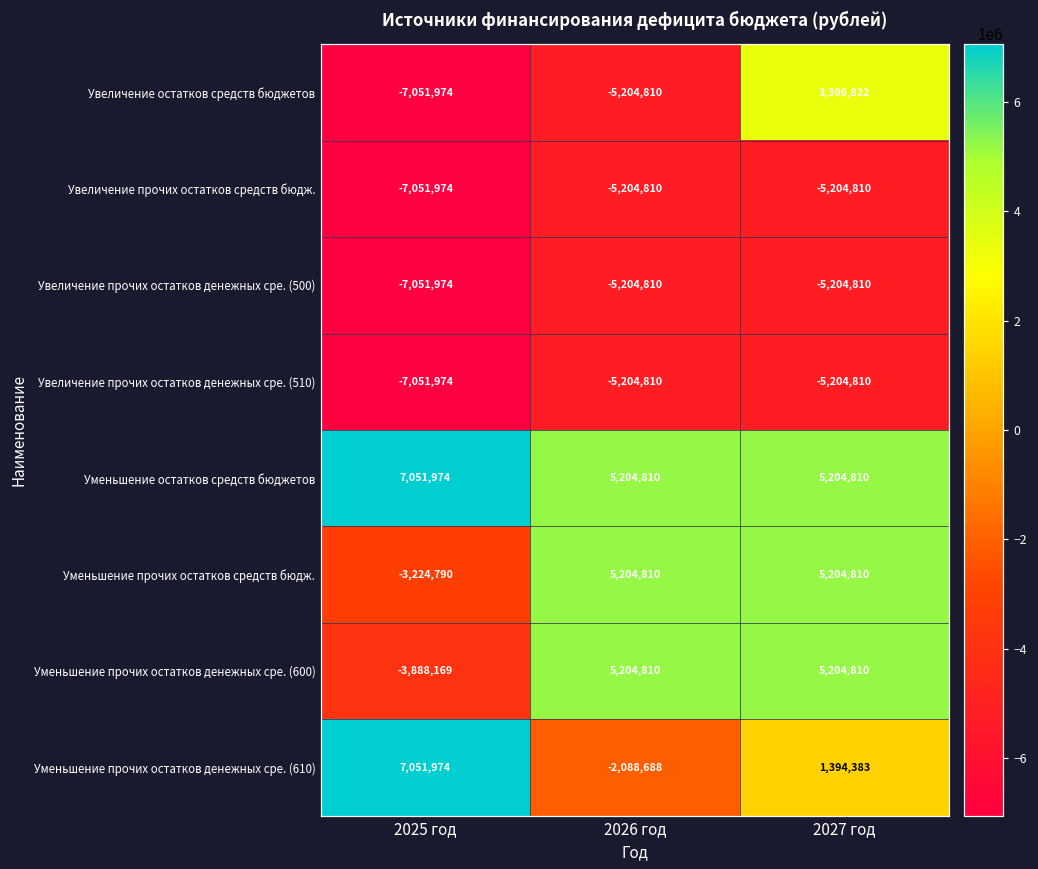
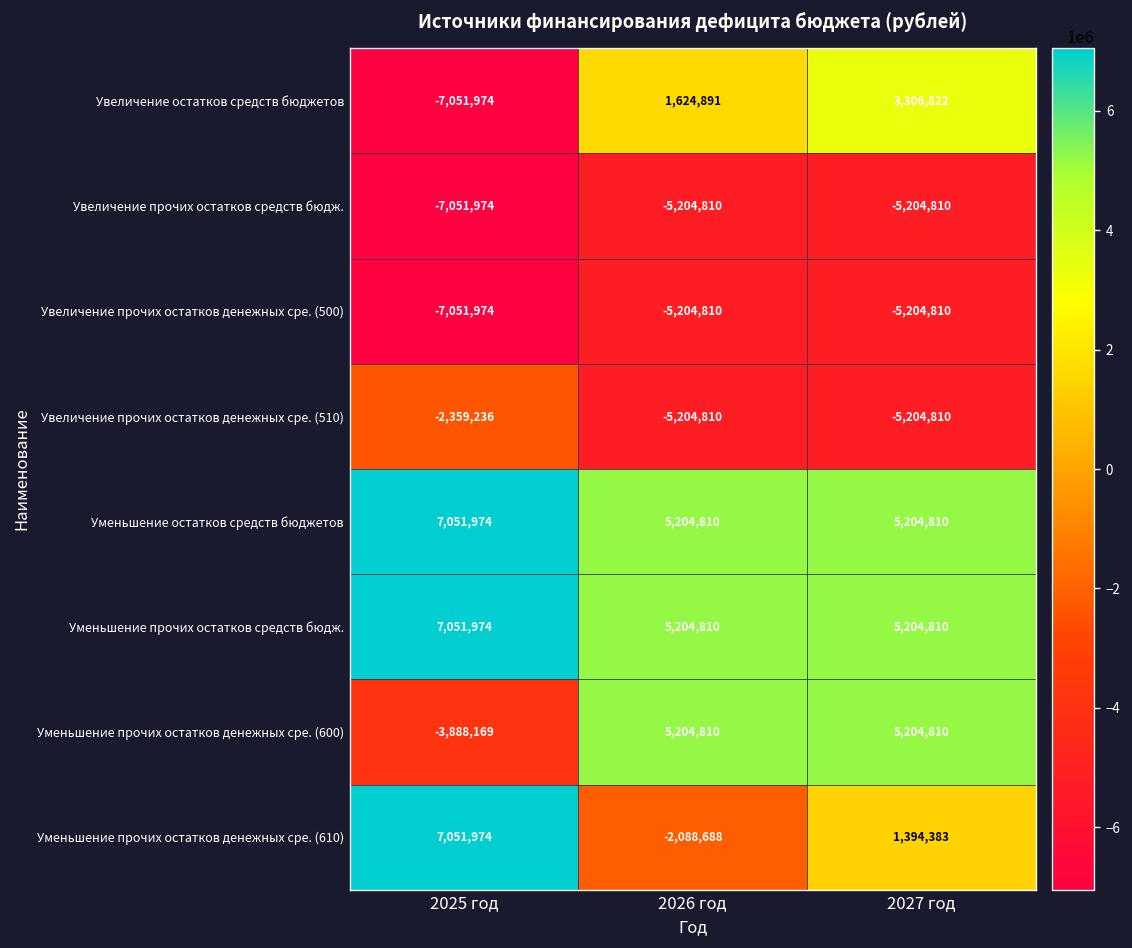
Увеличение остатков средств бюджетов, 2026 год: -5,204,810 -> 1,624,891
Увеличение прочих остатков денежных сре. (510), 2025 год: -7,051,974 -> -2,359,236
Уменьшение прочих остатков средств бюдж., 2025 год: -3,224,790 -> 7,051,974
